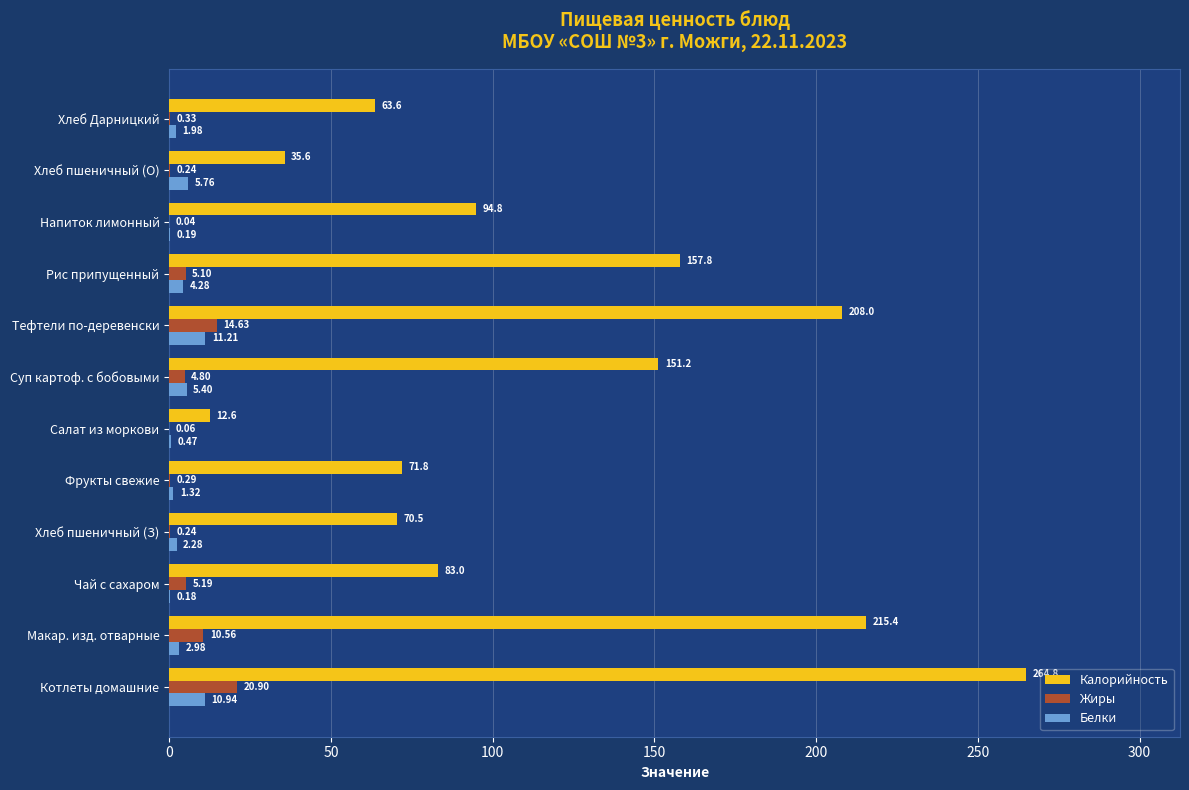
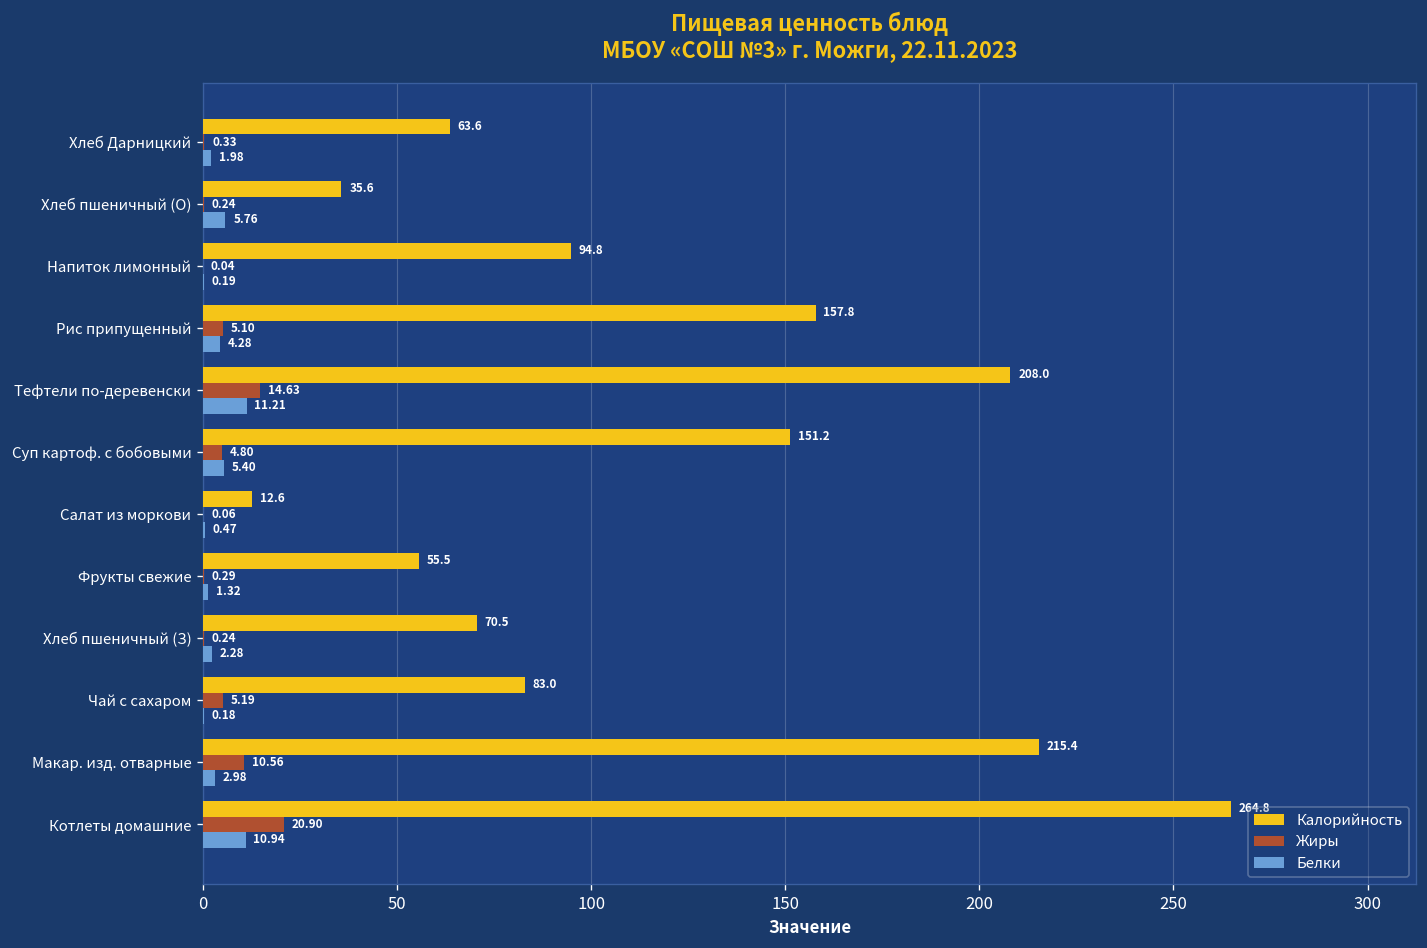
Калорийность, Фрукты свежие: 71.8 -> 55.5
